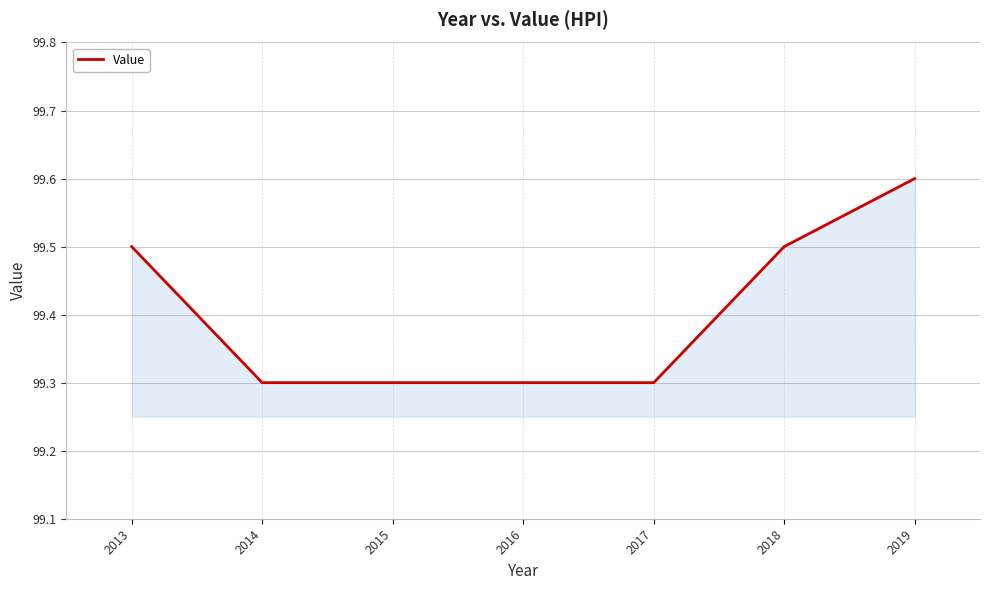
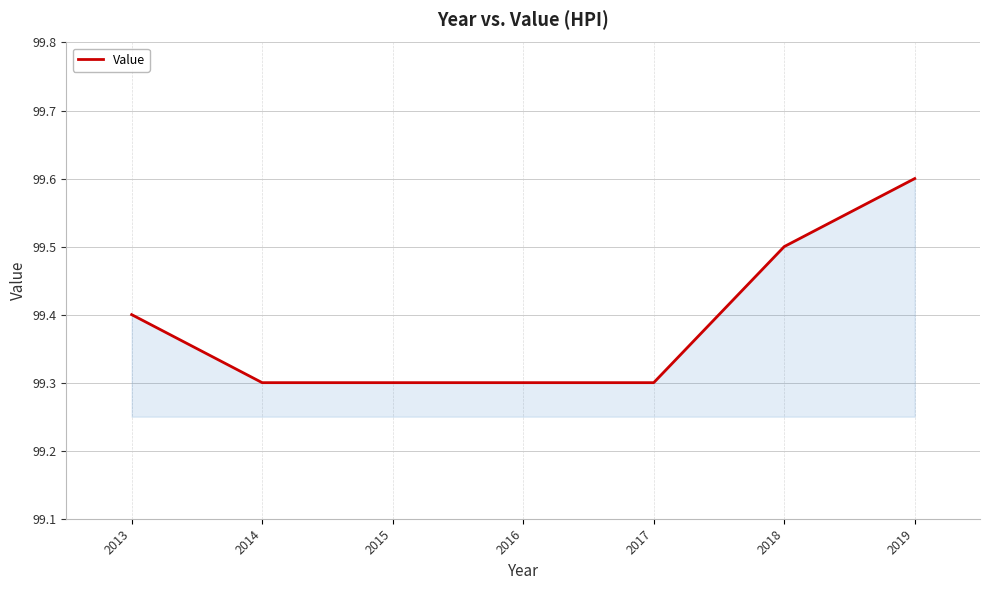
2013: 99.5 -> 99.4
